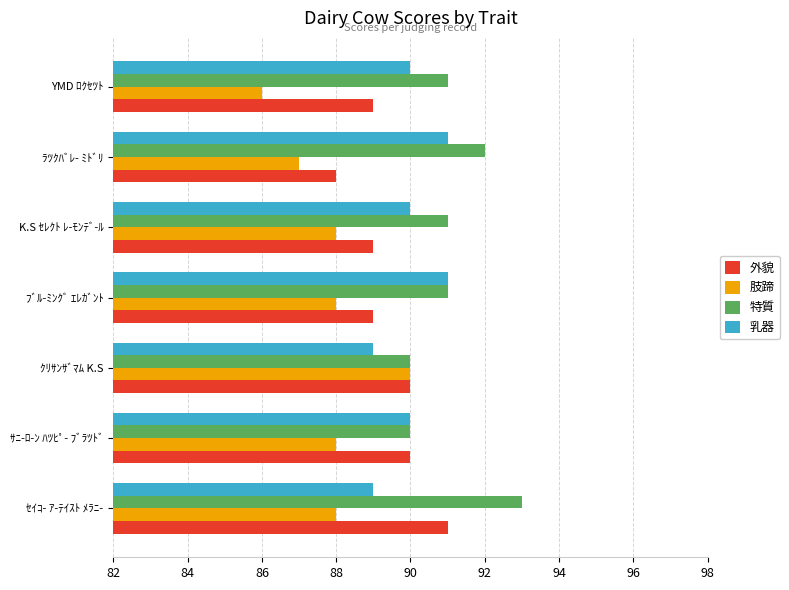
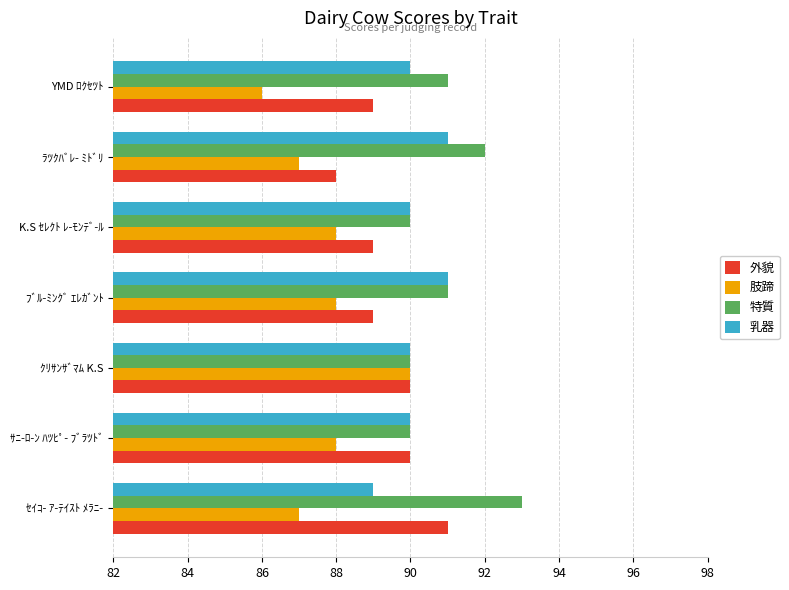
特質, K.S ｾﾚｸﾄ ﾚ-ﾓﾝﾃﾞ-ﾙ: 91 -> 90
乳器, ｸﾘｻﾝｻﾞﾏﾑ K.S: 89 -> 90
肢蹄, ｾｲｺ- ｱ-ﾃｲｽﾄ ﾒﾗﾆ-: 88 -> 87
